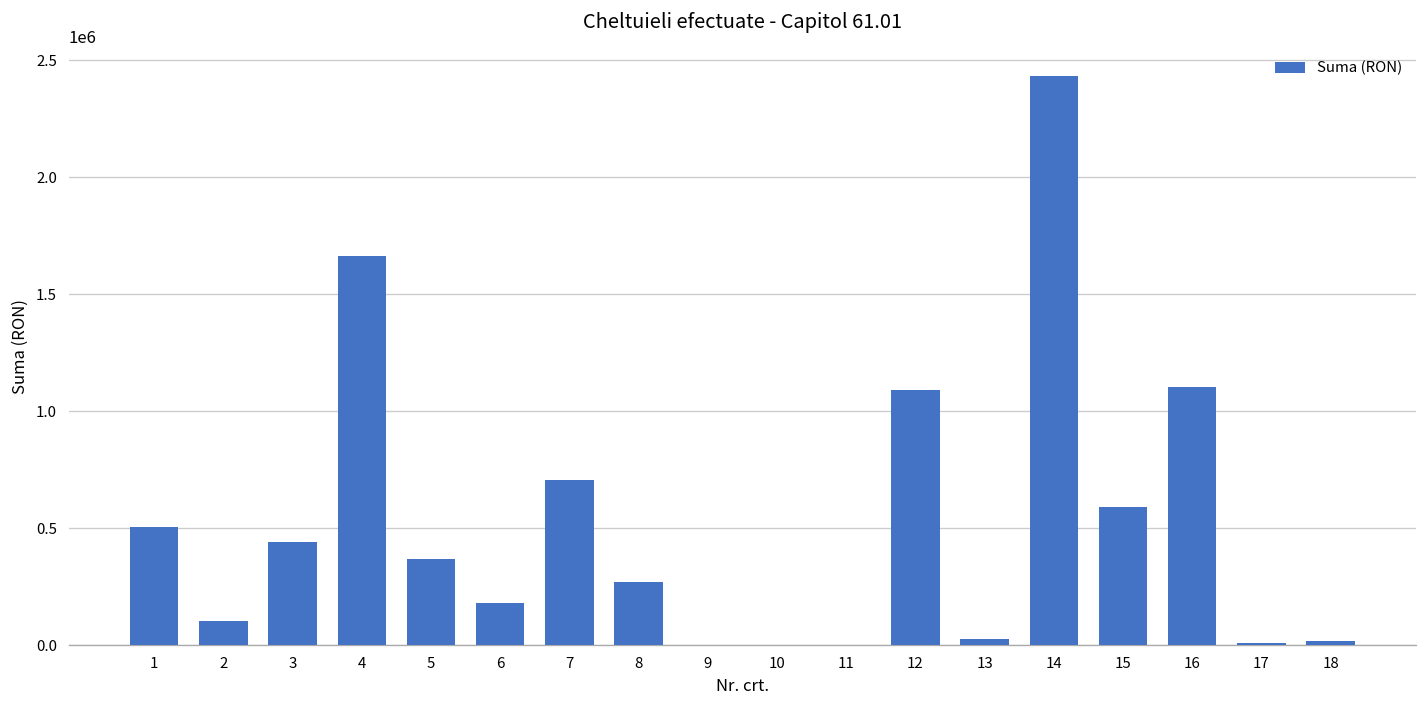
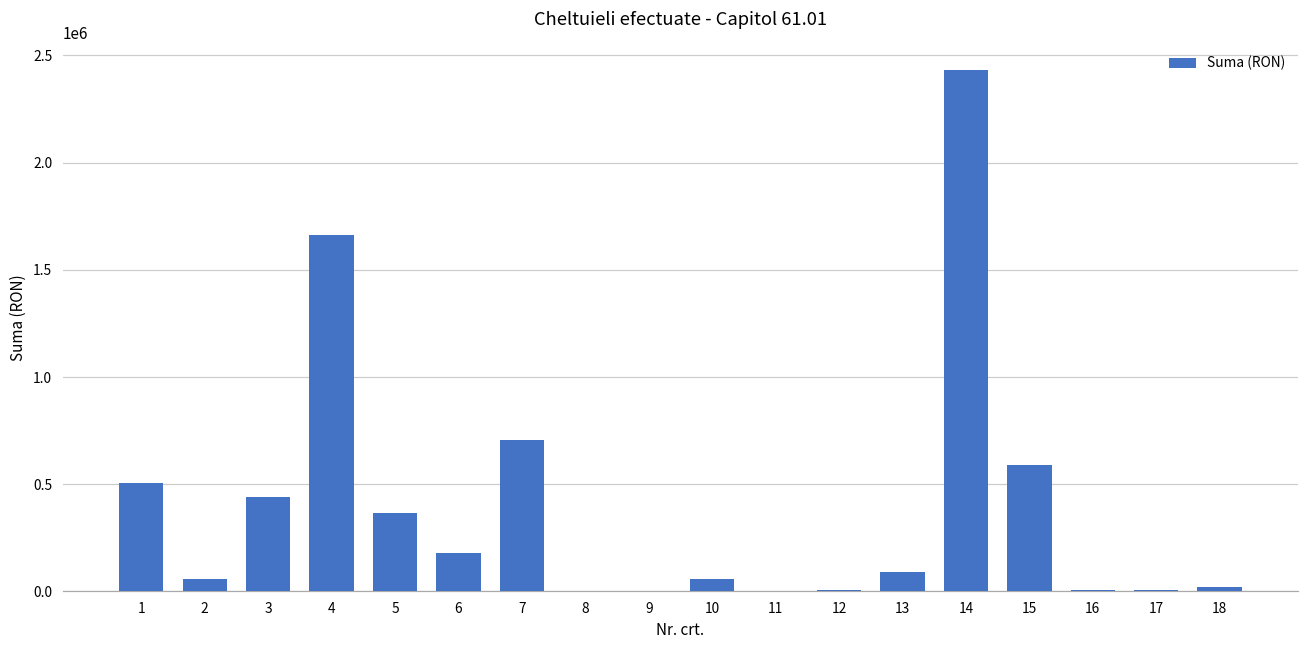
2: 110000 -> 60000
8: 270000 -> 0
10: 0 -> 60000
12: 1090000 -> 10000
13: 30000 -> 90000
16: 1100000 -> 10000
